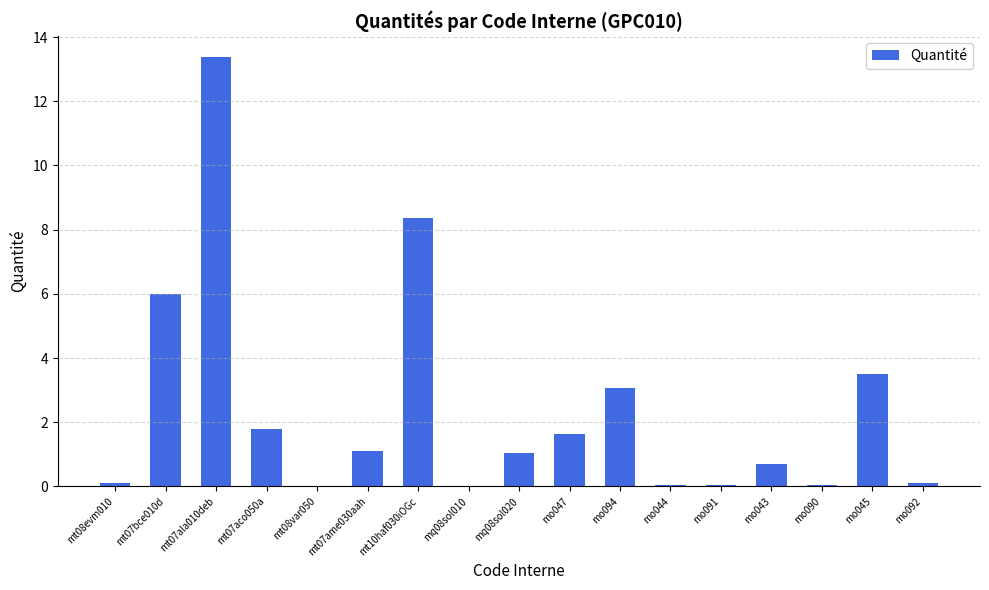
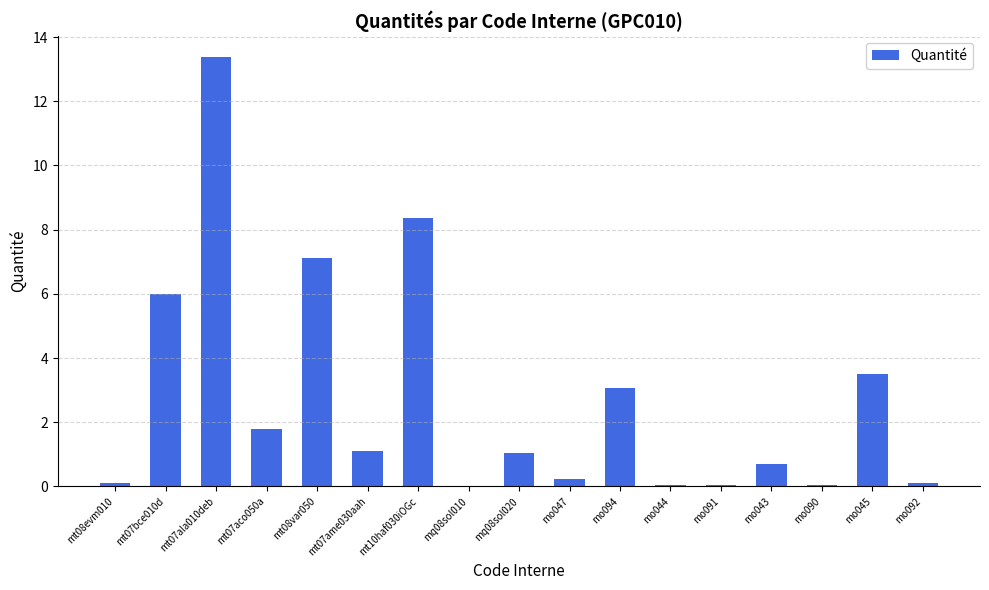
mt08var050: 0.0 -> 7.1
mo047: 1.6 -> 0.2
